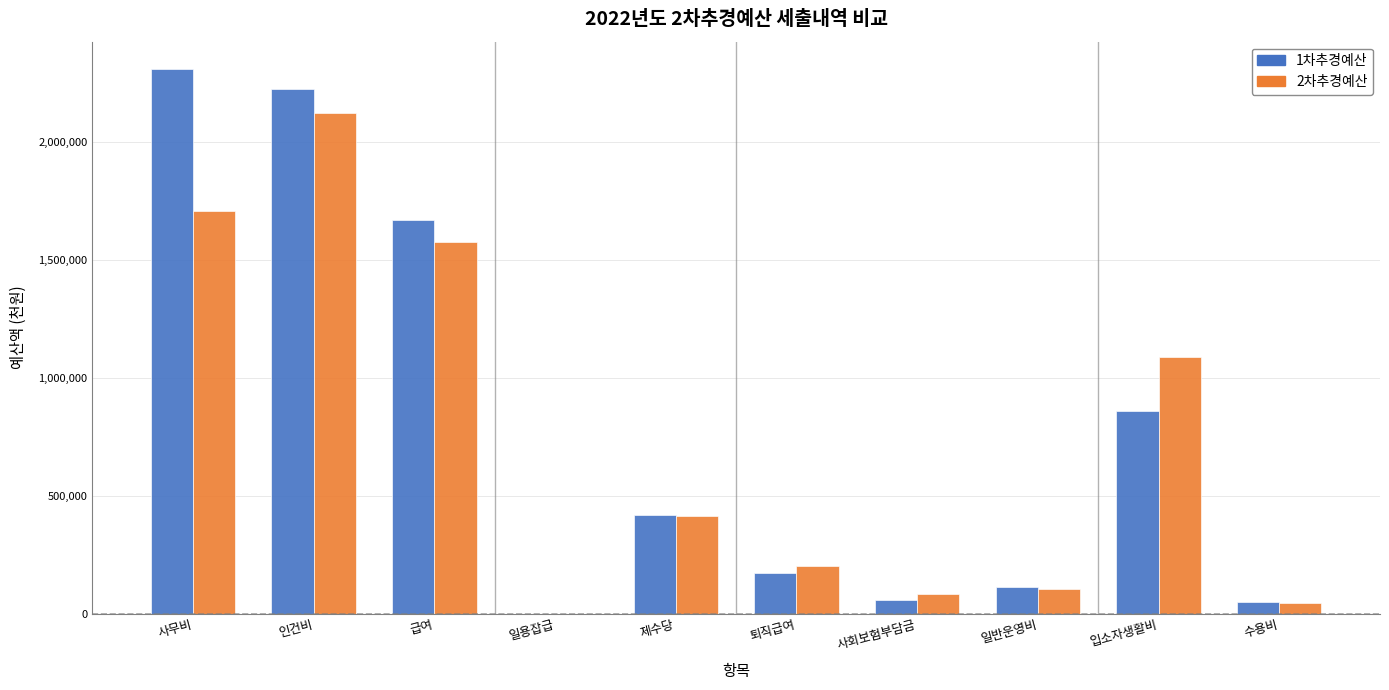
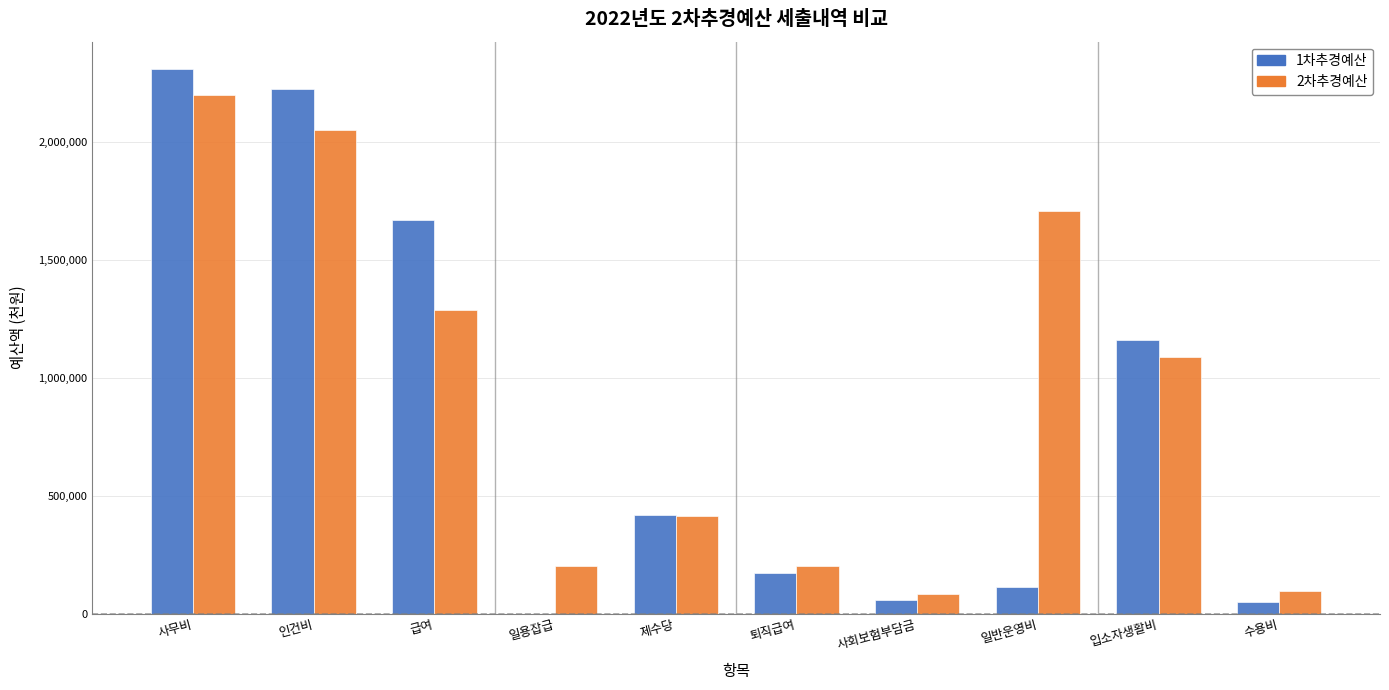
2차추경예산, 사무비: 1,710,000 -> 2,200,000
2차추경예산, 인건비: 2,120,000 -> 2,050,000
2차추경예산, 급여: 1,580,000 -> 1,290,000
2차추경예산, 일용잡급: 0 -> 200,000
2차추경예산, 일반운영비: 100,000 -> 1,710,000
1차추경예산, 입소자생활비: 860,000 -> 1,160,000
2차추경예산, 수용비: 50,000 -> 100,000
